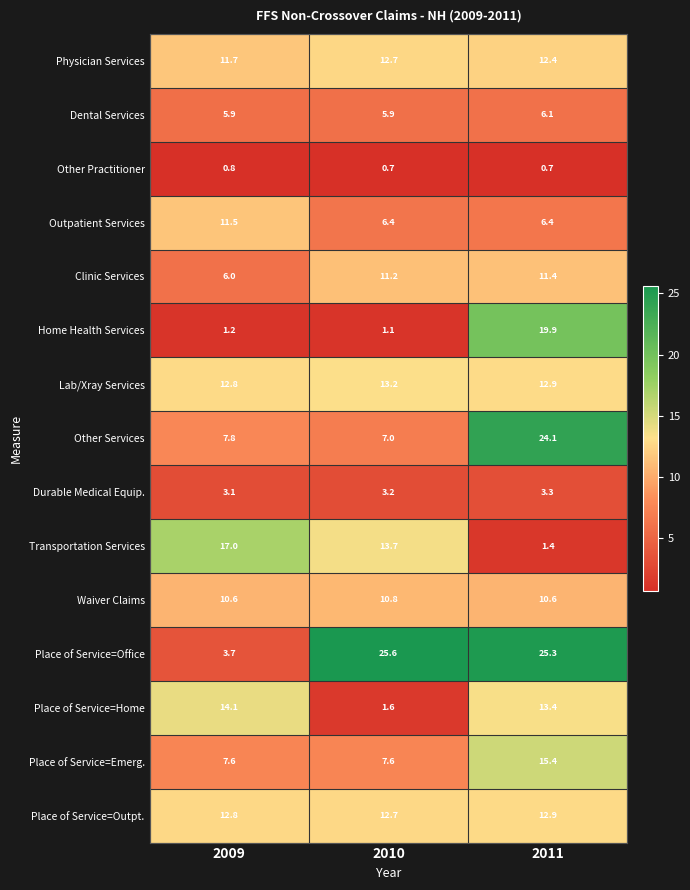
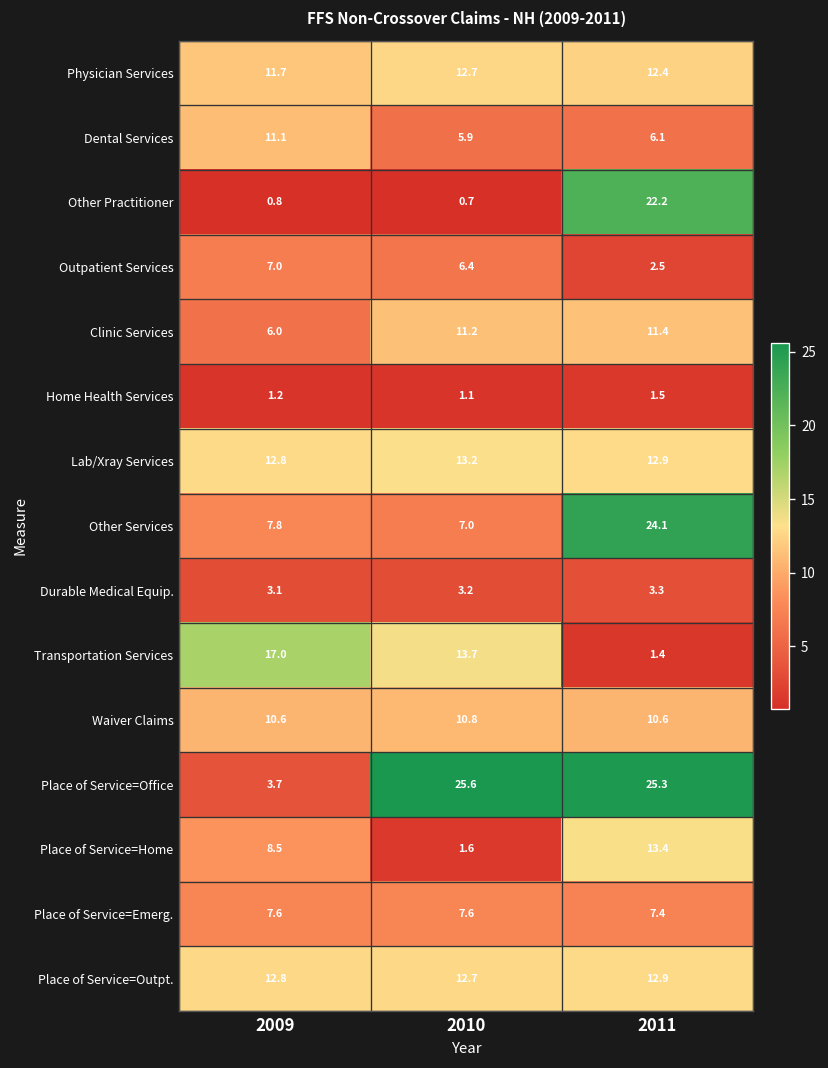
Dental Services, 2009: 5.9 -> 11.1
Other Practitioner, 2011: 0.7 -> 22.2
Outpatient Services, 2009: 11.5 -> 7.0
Outpatient Services, 2011: 6.4 -> 2.5
Home Health Services, 2011: 19.9 -> 1.5
Place of Service=Home, 2009: 14.1 -> 8.5
Place of Service=Emerg., 2011: 15.4 -> 7.4
